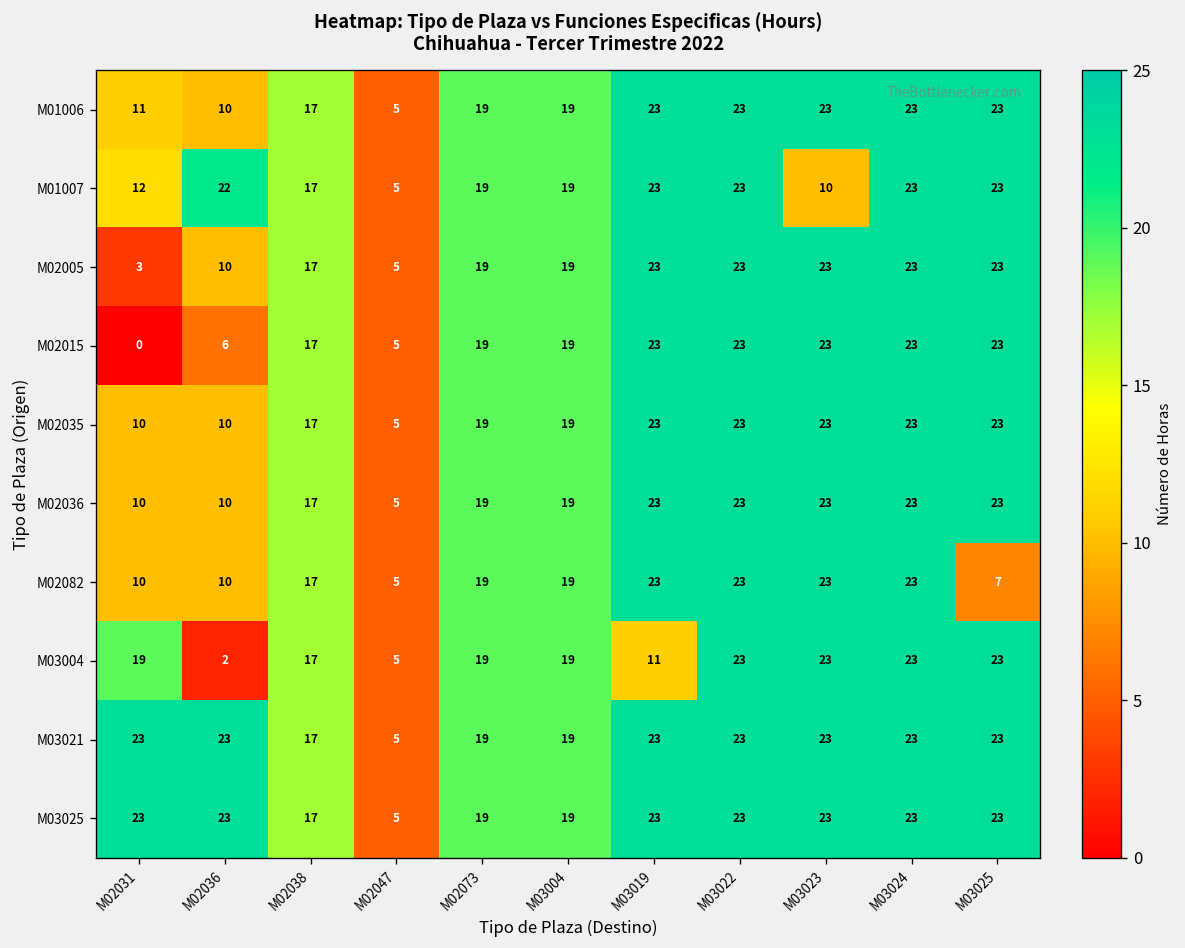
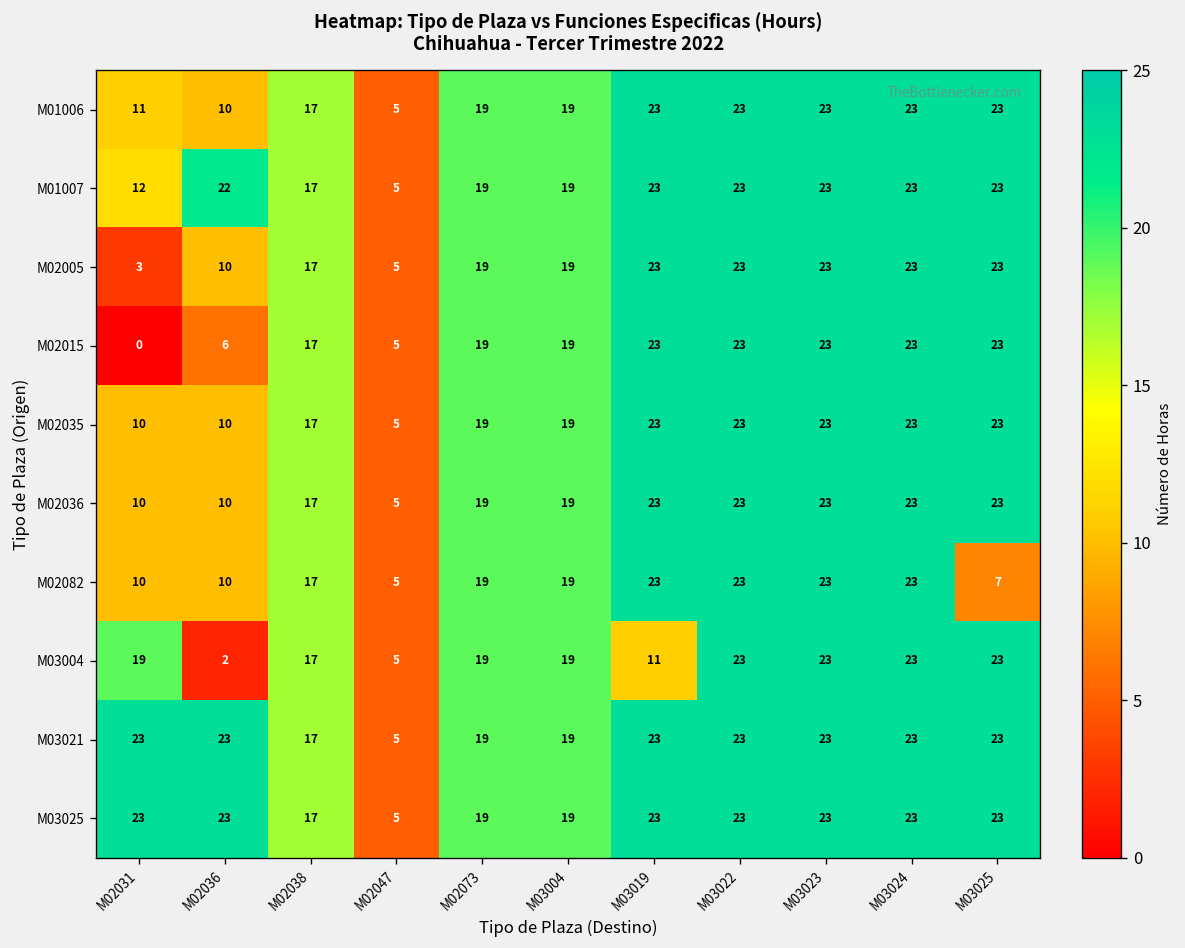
M01007, M03023: 10 -> 23
